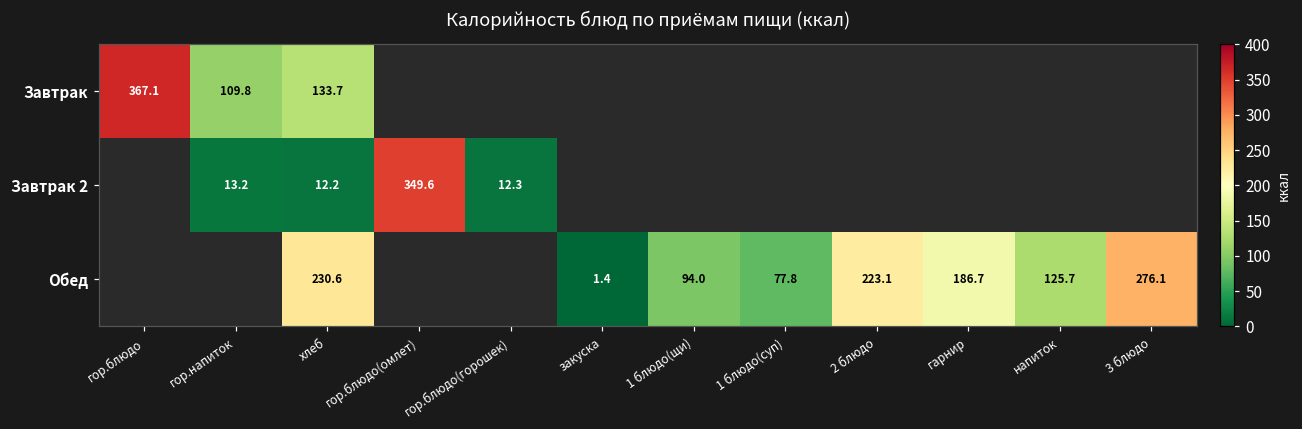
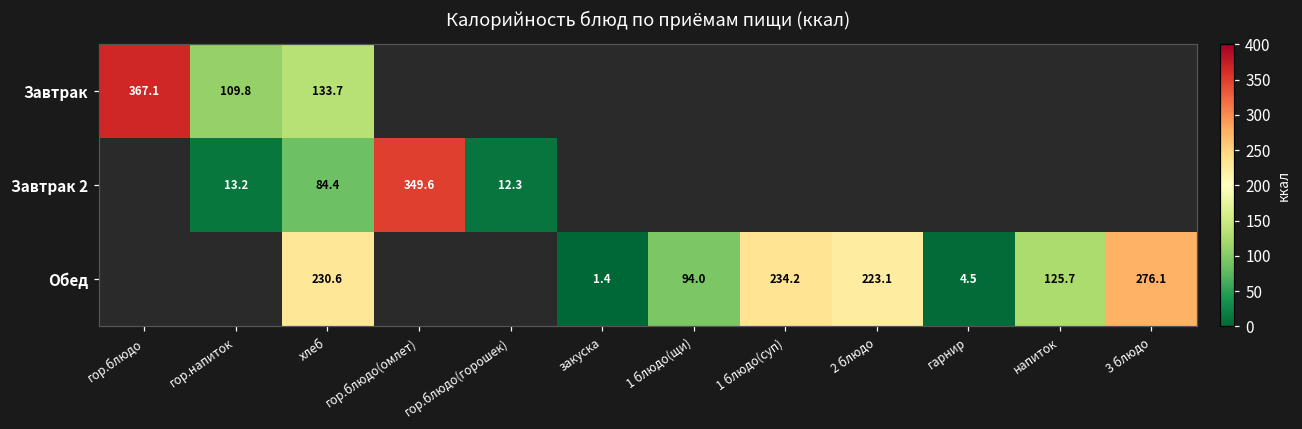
Завтрак 2, хлеб: 12.2 -> 84.4
Обед, 1 блюдо(суп): 77.8 -> 234.2
Обед, гарнир: 186.7 -> 4.5
